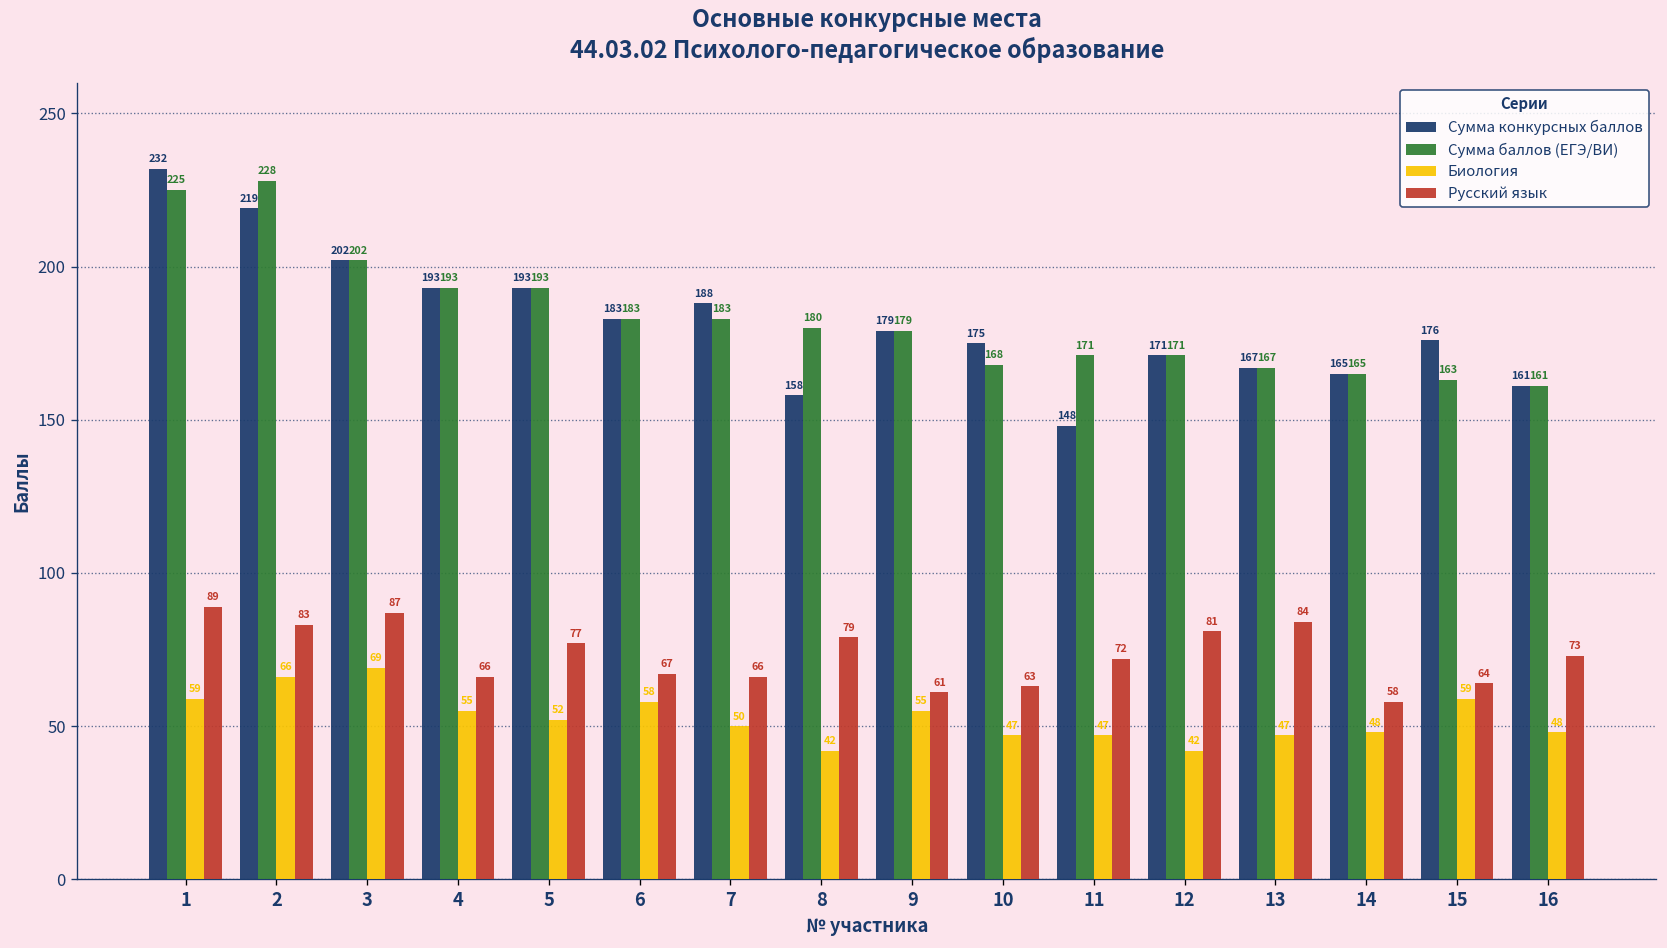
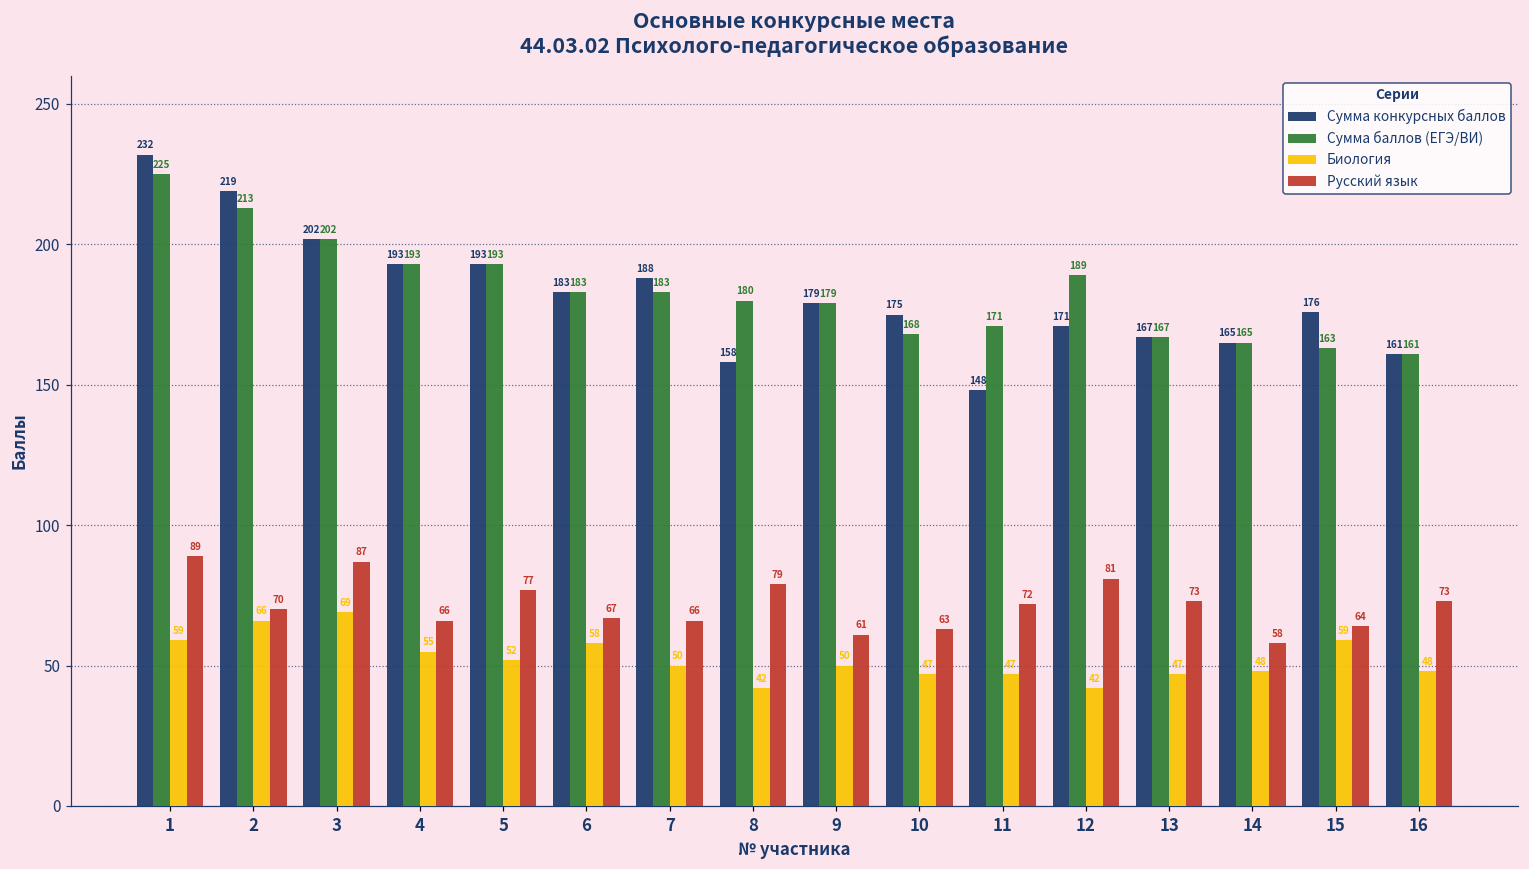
Сумма баллов (ЕГЭ/ВИ), 2: 228 -> 213
Русский язык, 2: 83 -> 70
Биология, 9: 55 -> 50
Сумма баллов (ЕГЭ/ВИ), 12: 171 -> 189
Русский язык, 13: 84 -> 73
